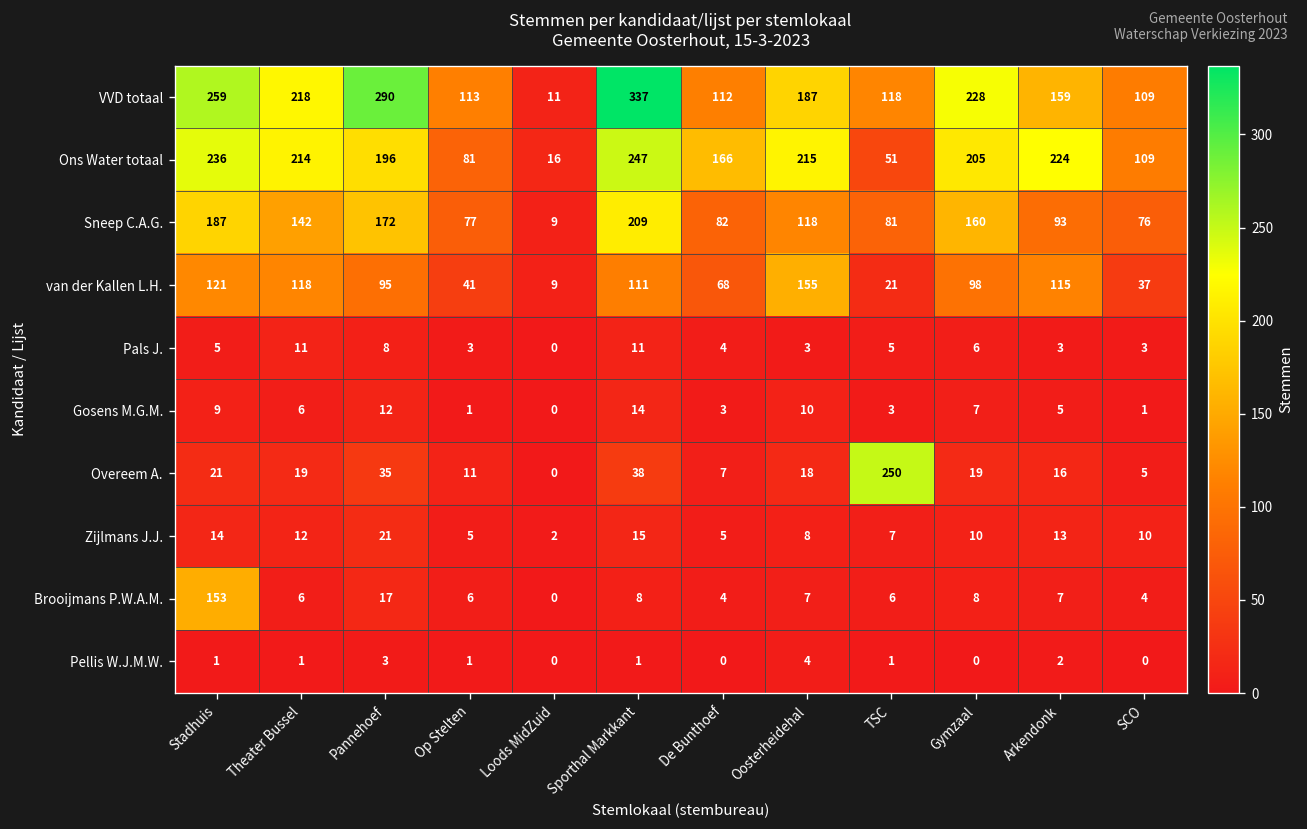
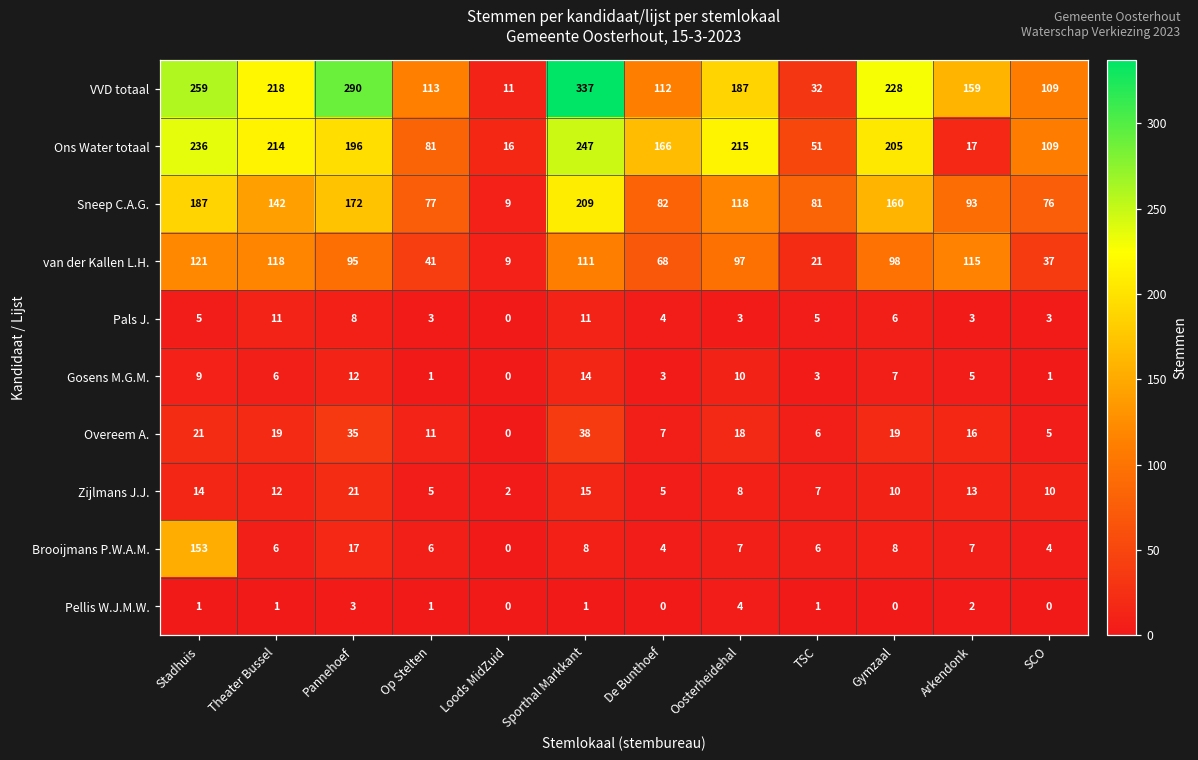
VVD totaal, TSC: 118 -> 32
Ons Water totaal, Arkendonk: 224 -> 17
van der Kallen L.H., Oosterheidehal: 155 -> 97
Overeem A., TSC: 250 -> 6
